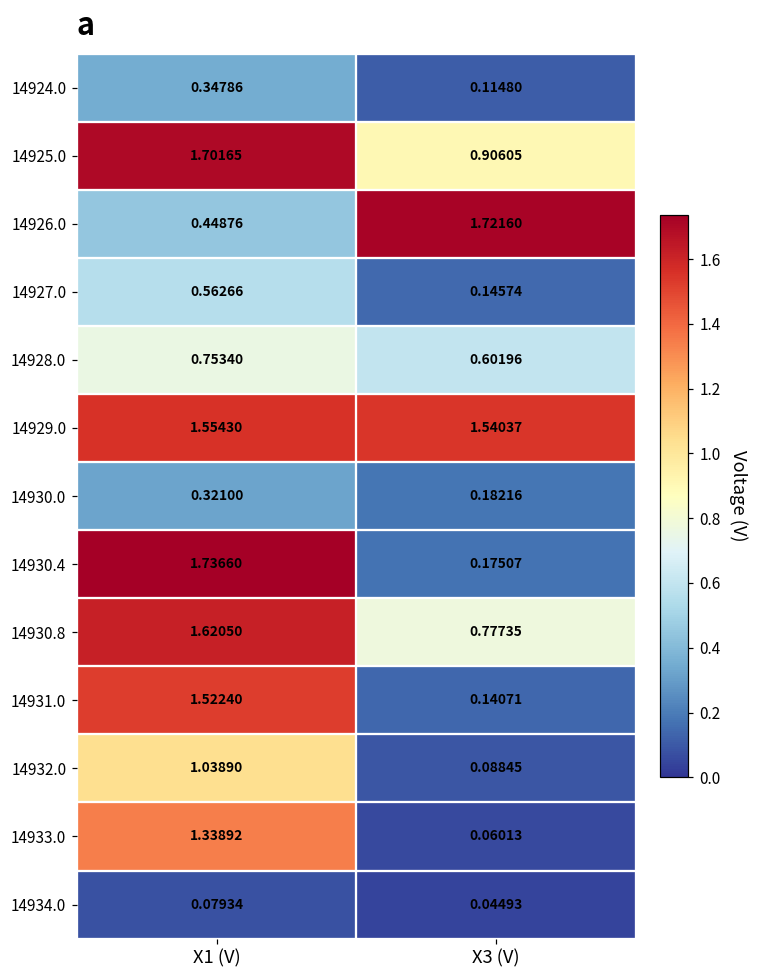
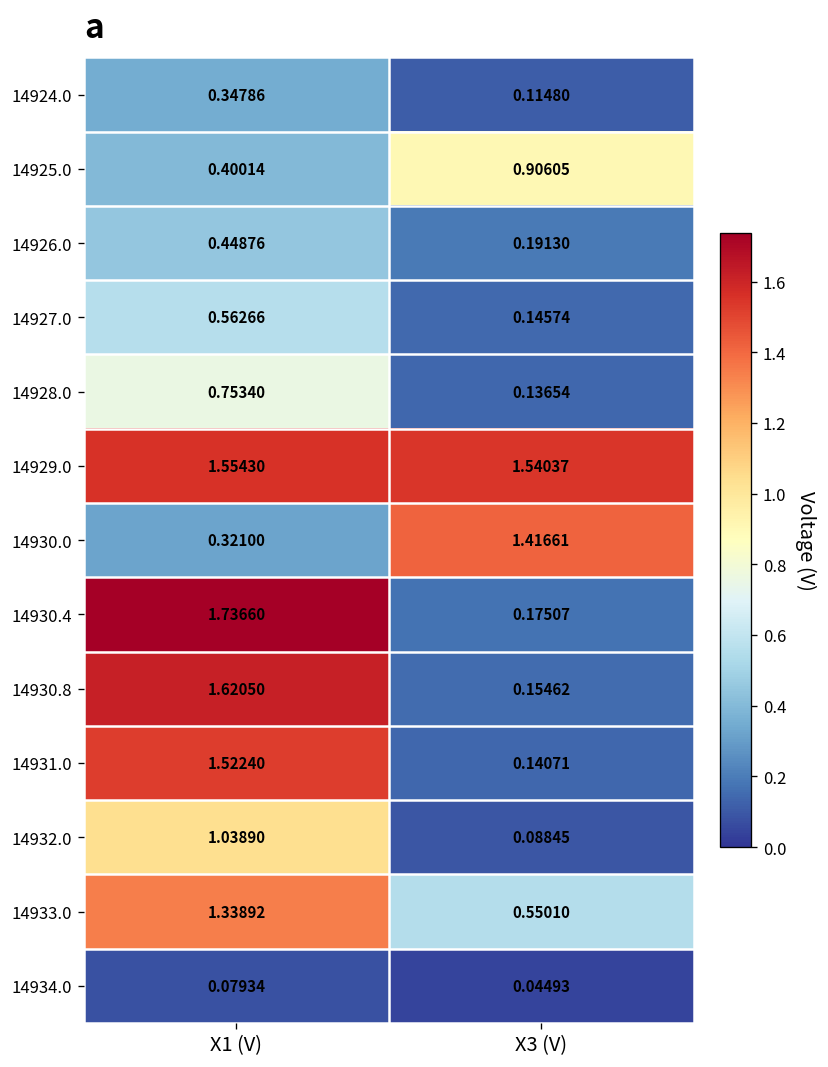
14925.0, X1 (V): 1.70165 -> 0.40014
14926.0, X3 (V): 1.72160 -> 0.19130
14928.0, X3 (V): 0.60196 -> 0.13654
14930.0, X3 (V): 0.18216 -> 1.41661
14930.8, X3 (V): 0.77735 -> 0.15462
14933.0, X3 (V): 0.06013 -> 0.55010
